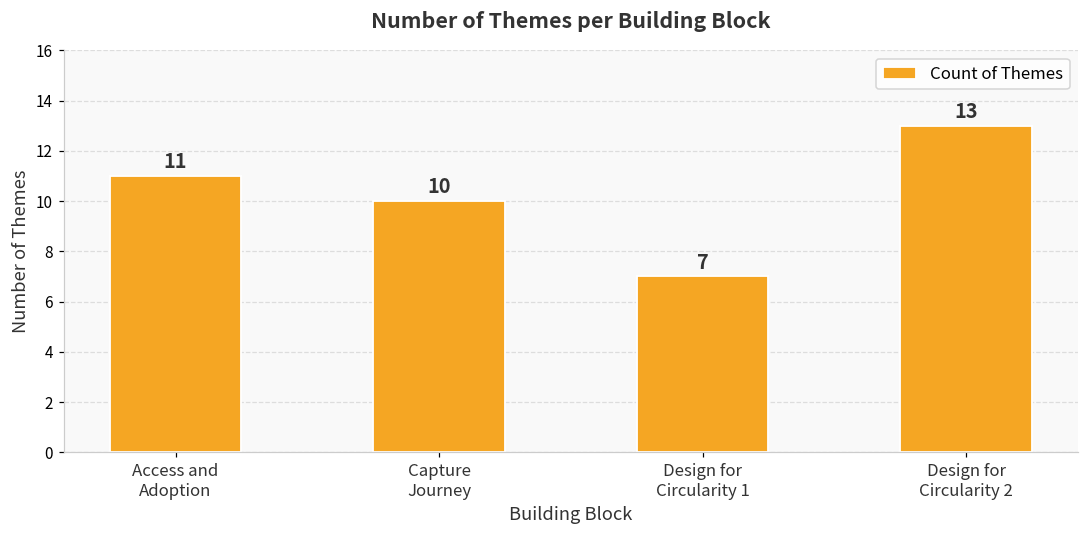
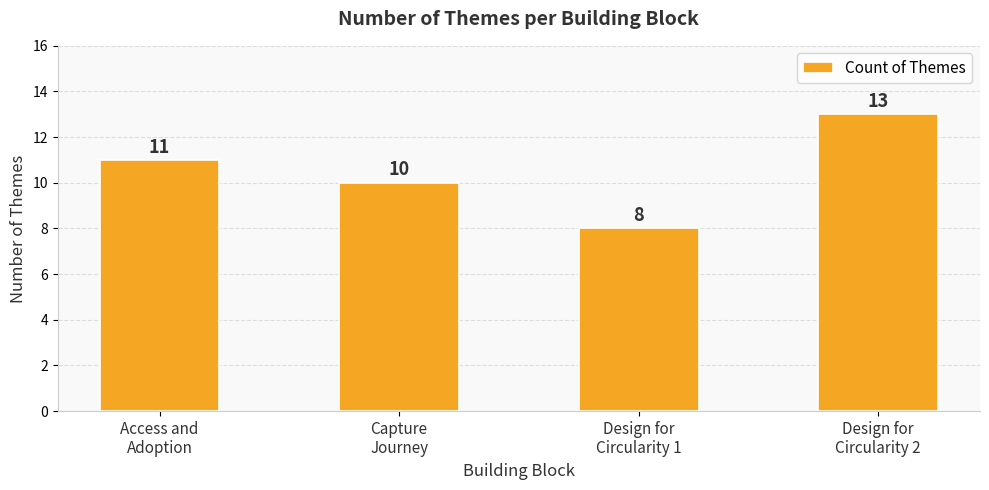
Design for Circularity 1: 7 -> 8
